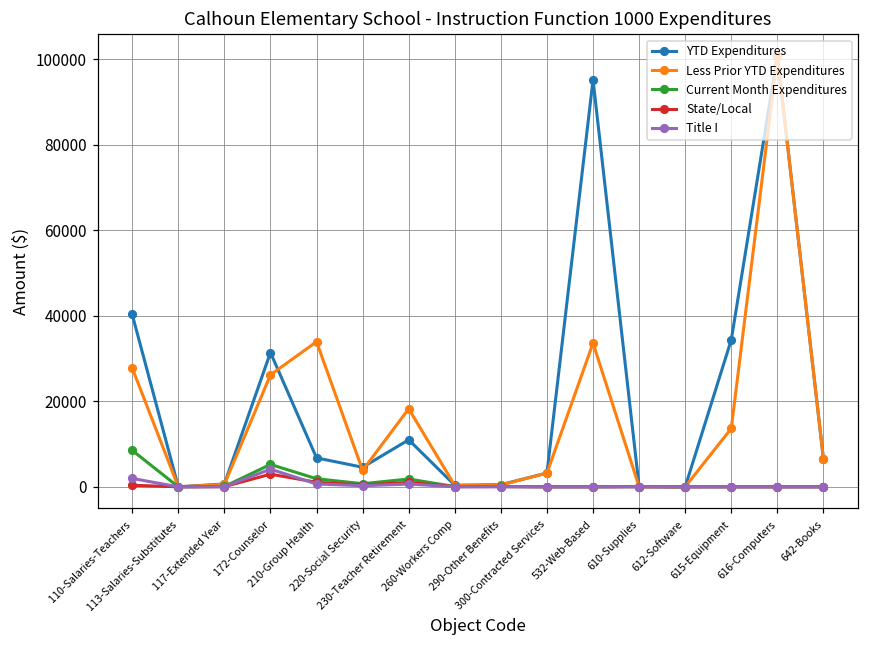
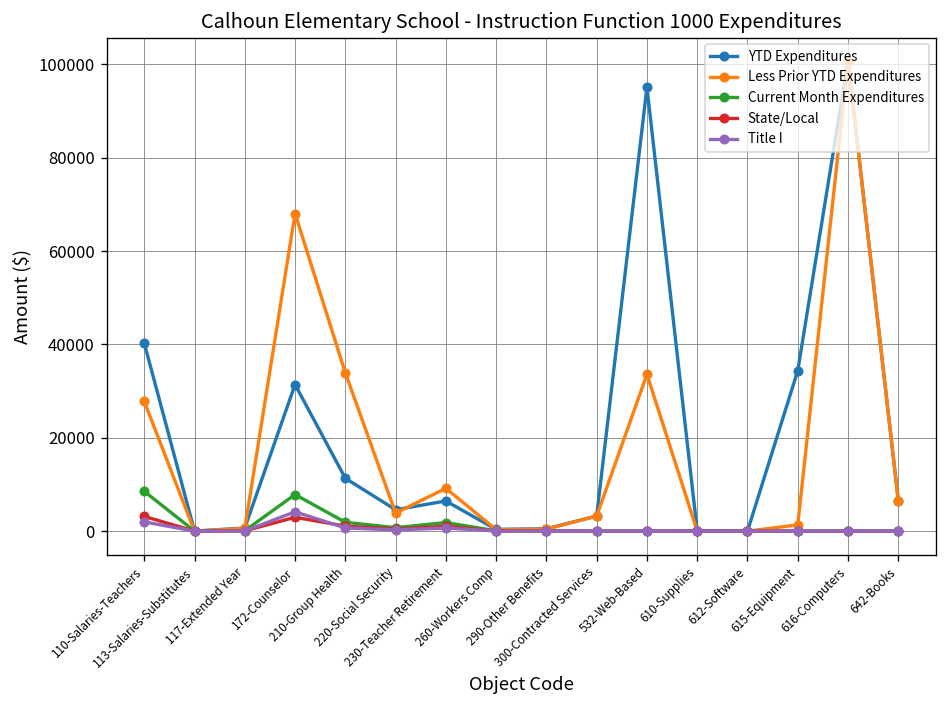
State/Local, 110-Salaries-Teachers: 0 -> 3000
Less Prior YTD Expenditures, 172-Counselor: 26000 -> 68000
Current Month Expenditures, 172-Counselor: 5000 -> 8000
YTD Expenditures, 210-Group Health: 7000 -> 11000
YTD Expenditures, 230-Teacher Retirement: 11000 -> 6000
Less Prior YTD Expenditures, 230-Teacher Retirement: 18000 -> 9000
Less Prior YTD Expenditures, 615-Equipment: 14000 -> 1000
